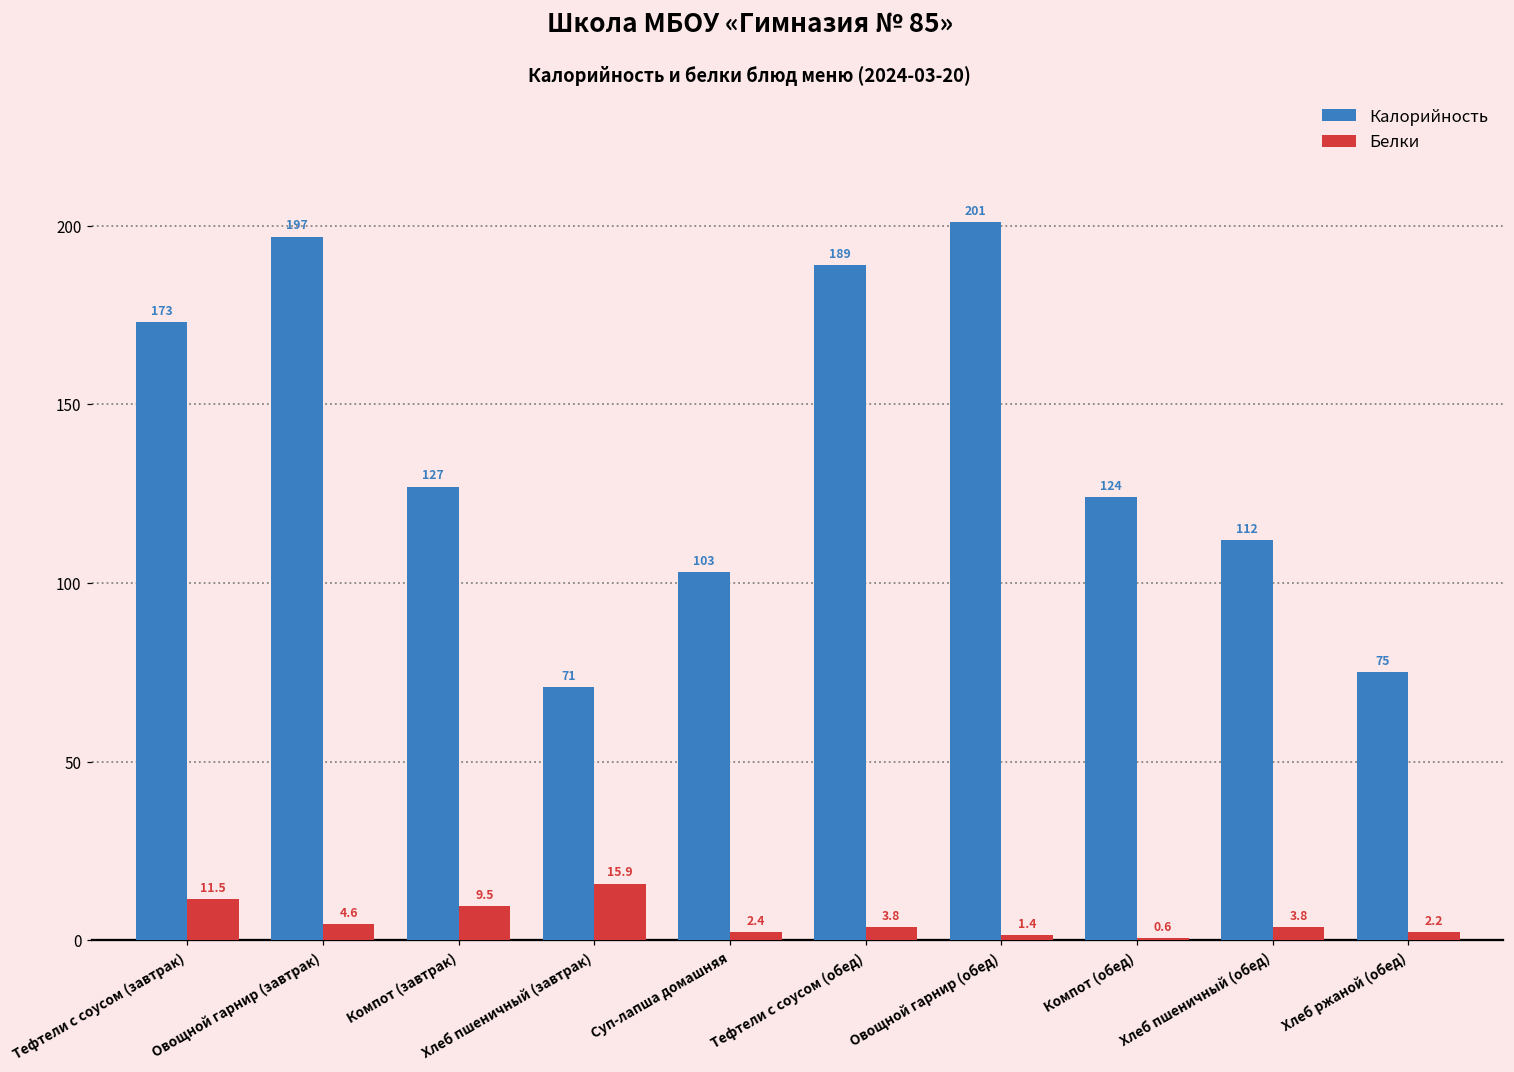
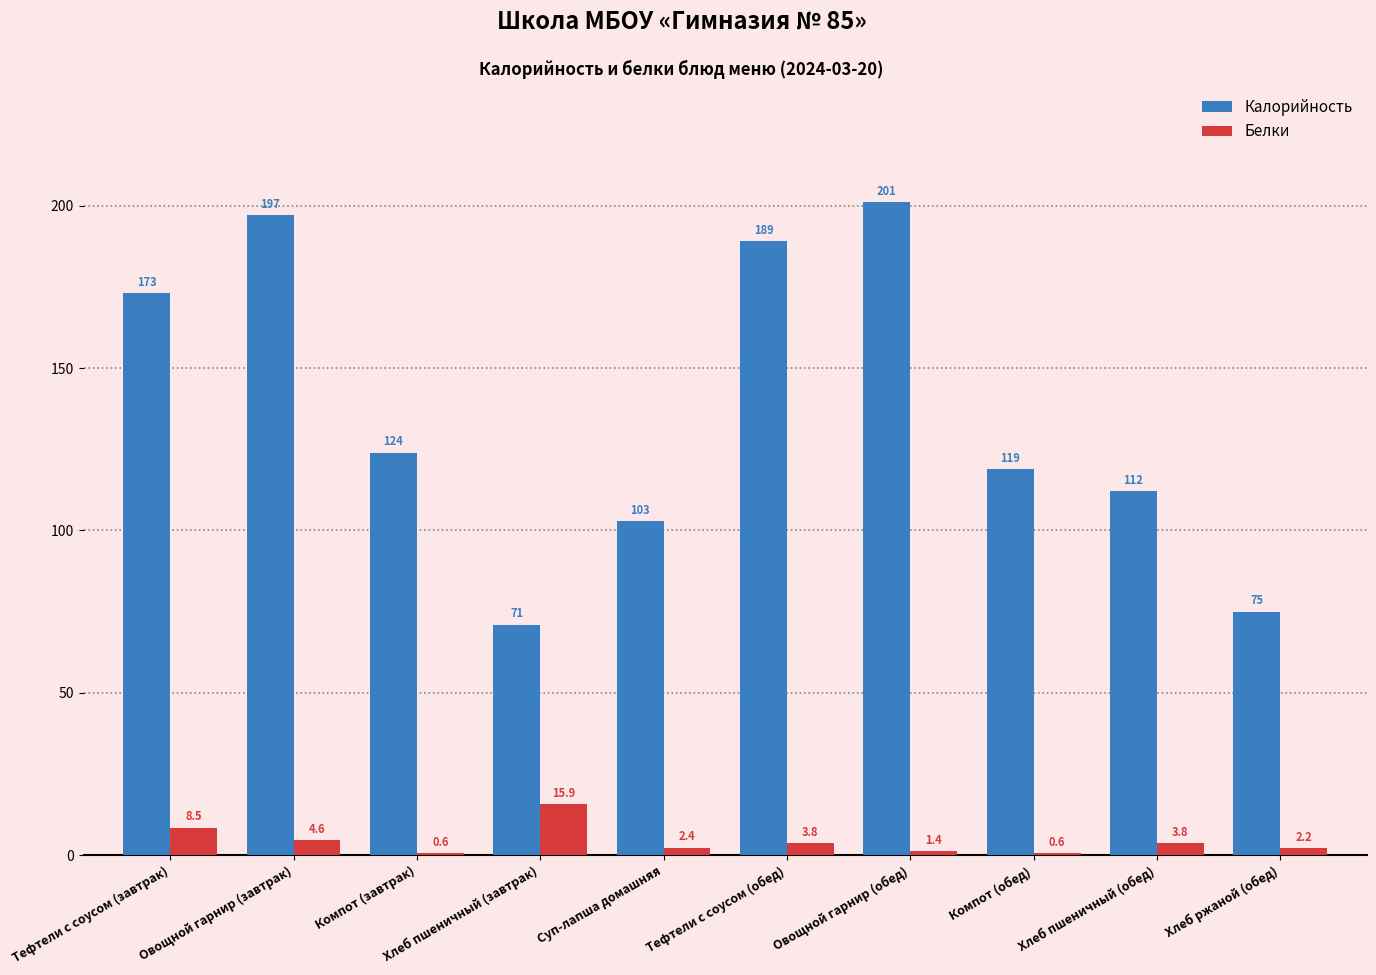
Белки, Тефтели с соусом (завтрак): 11.5 -> 8.5
Калорийность, Компот (завтрак): 127 -> 124
Белки, Компот (завтрак): 9.5 -> 0.6
Калорийность, Компот (обед): 124 -> 119
